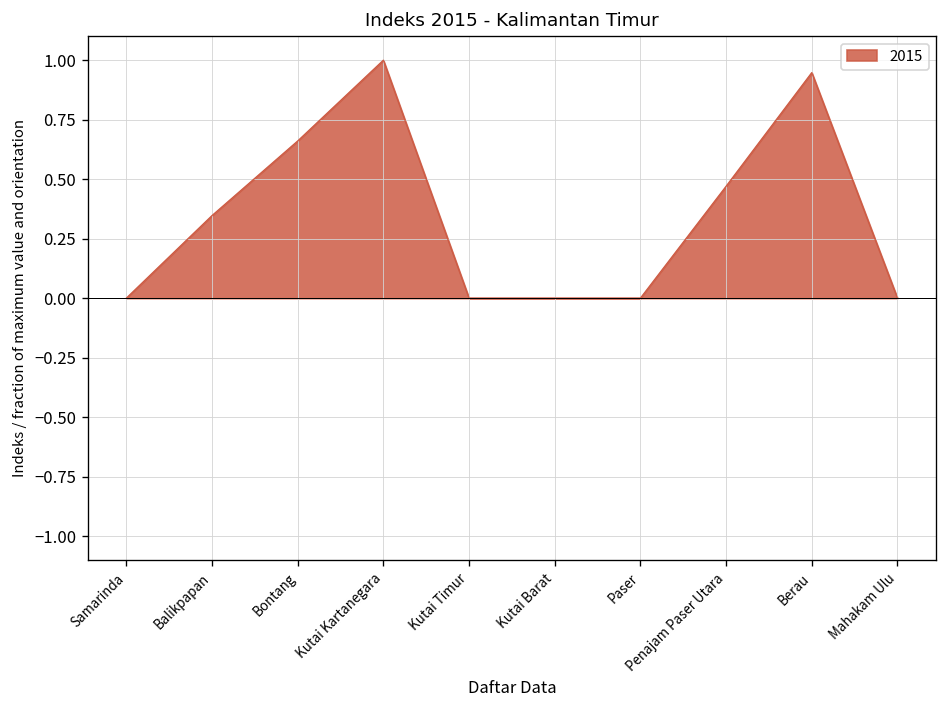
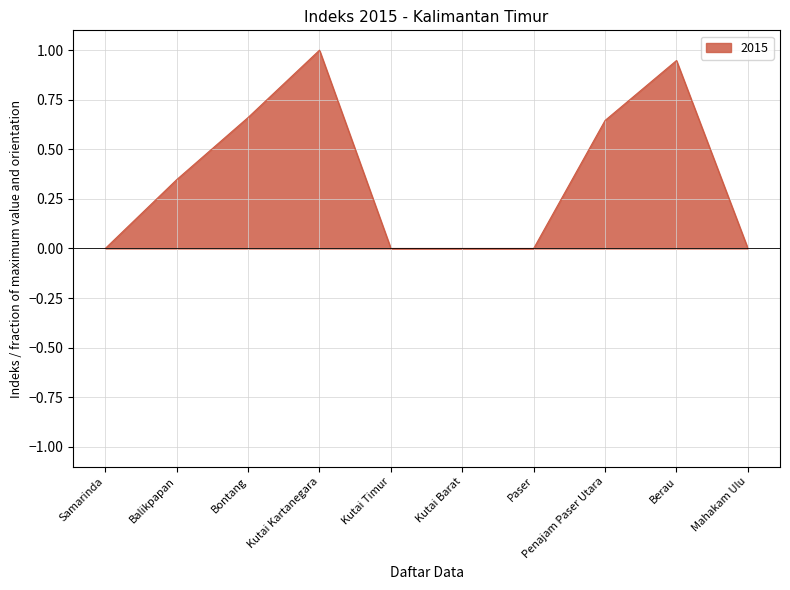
Penajam Paser Utara: 0.47 -> 0.65
